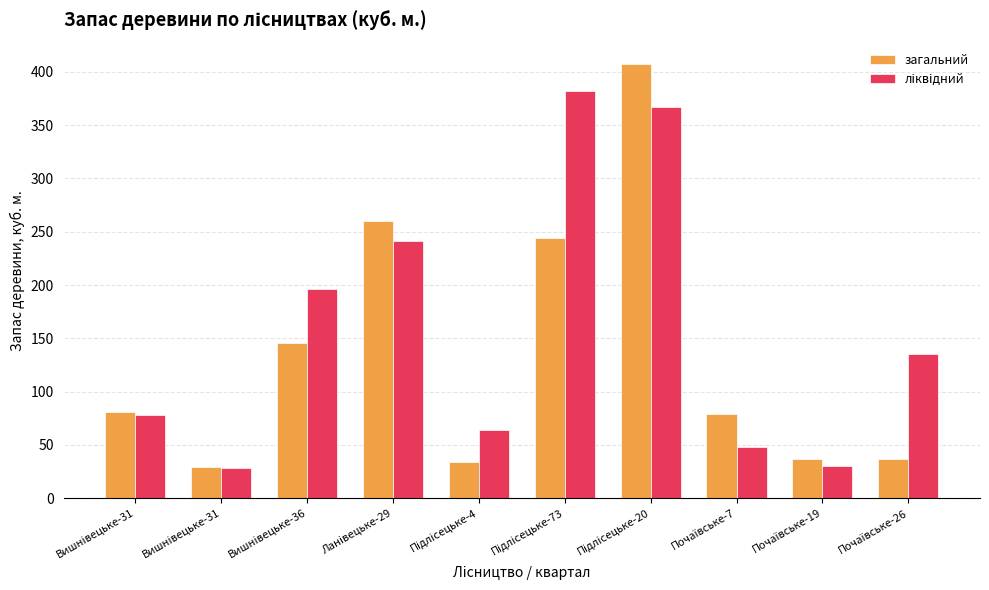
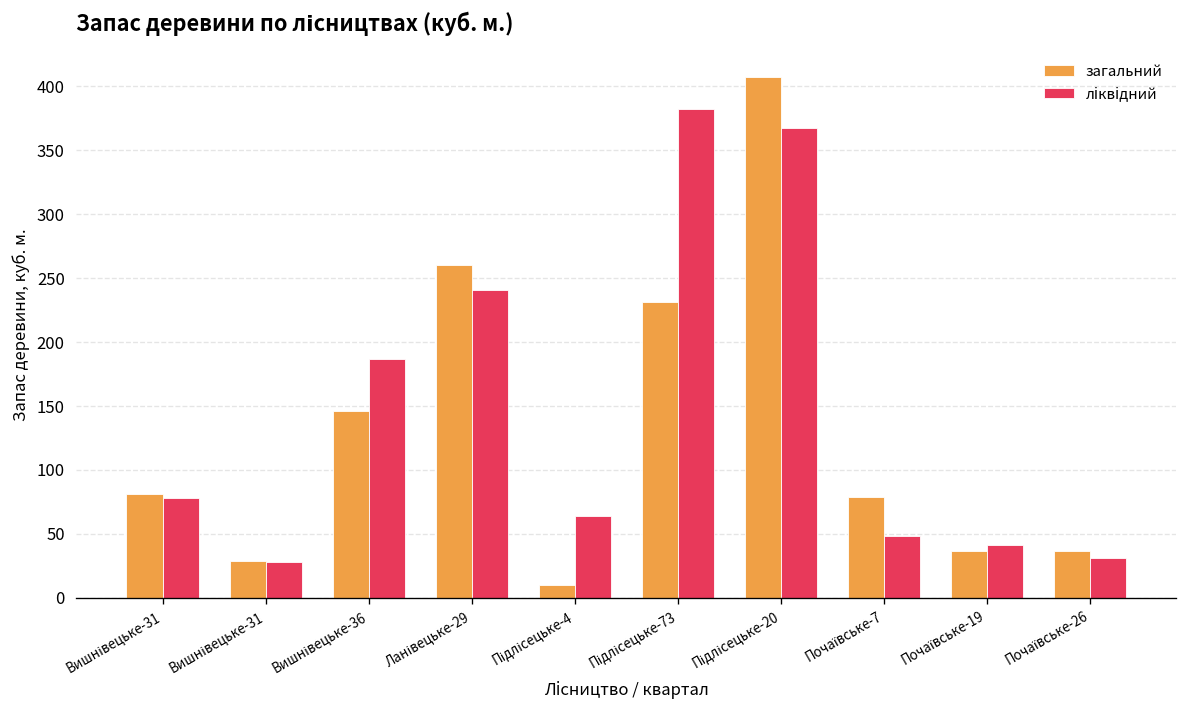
ліквідний, Вишнівецьке-36: 196 -> 187
загальний, Підлісецьке-4: 34 -> 10
загальний, Підлісецьке-73: 244 -> 231
ліквідний, Почаївське-19: 30 -> 41
ліквідний, Почаївське-26: 135 -> 31
